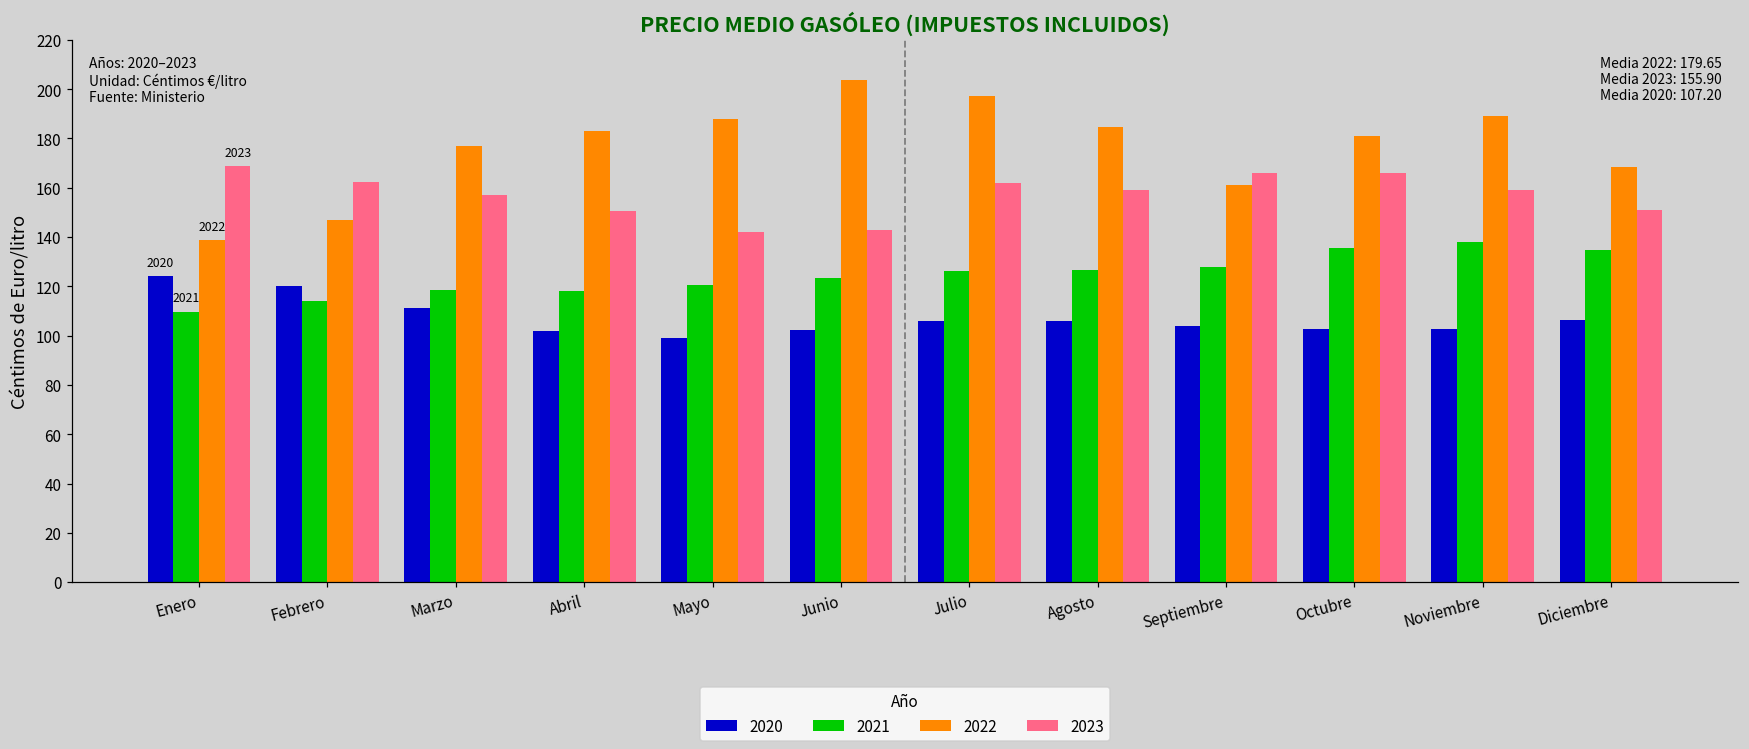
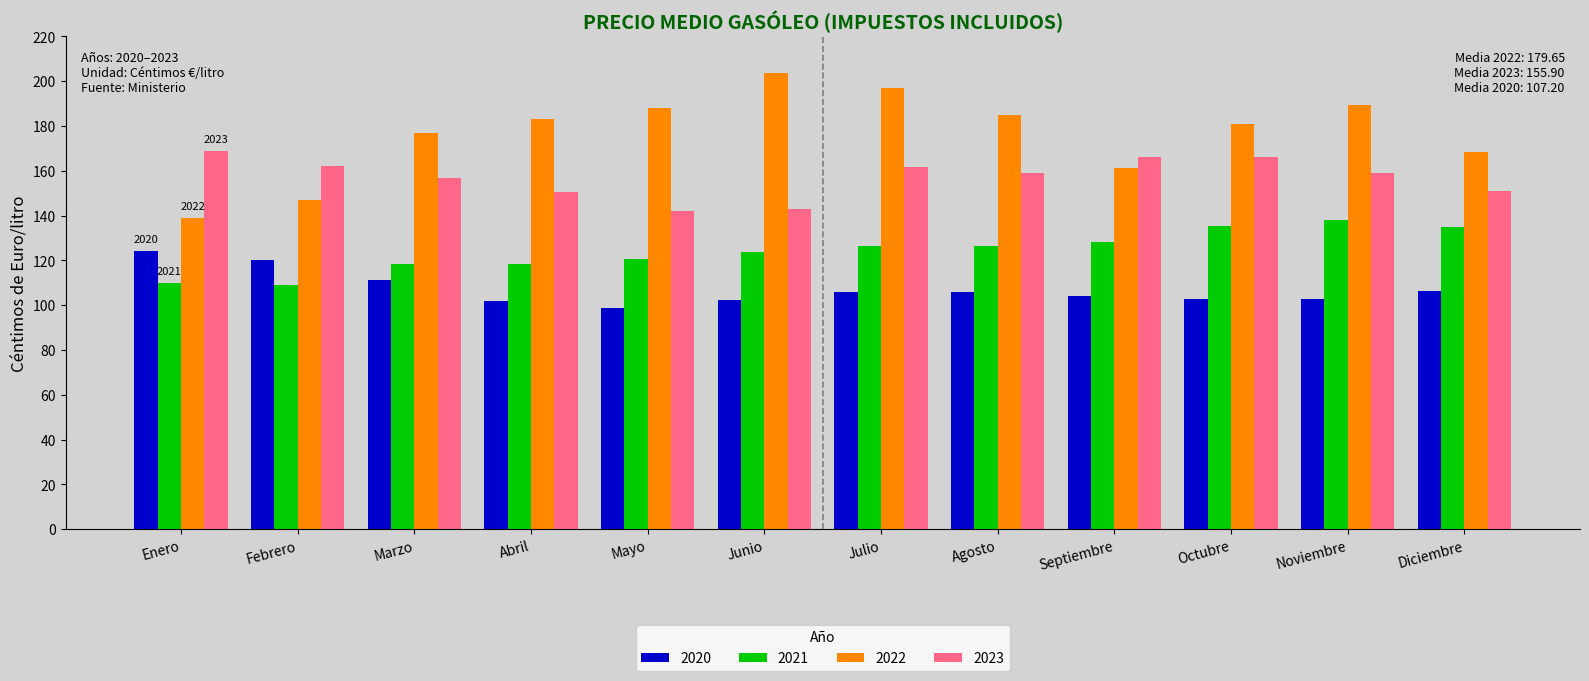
2021, Febrero: 114 -> 109
